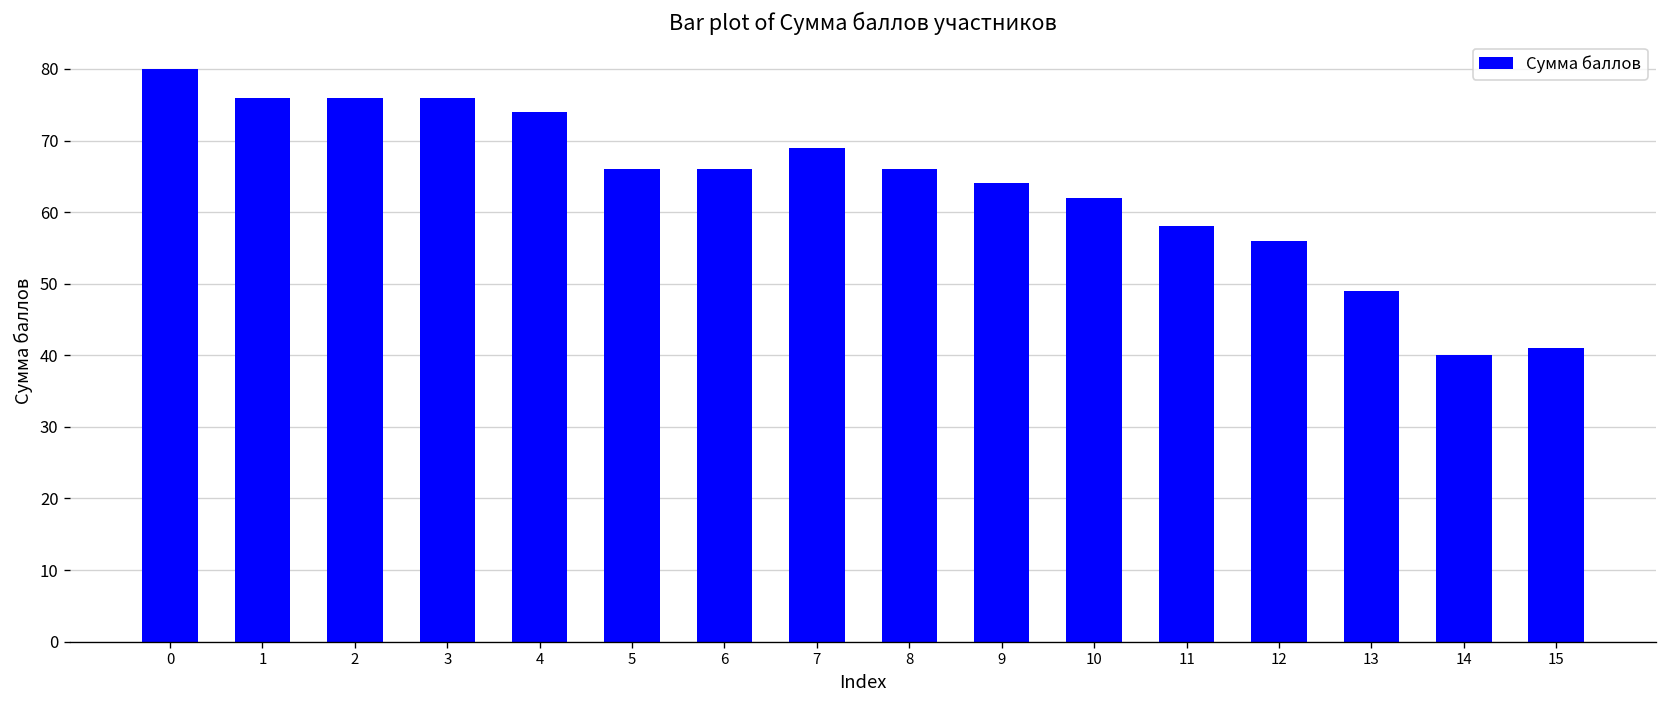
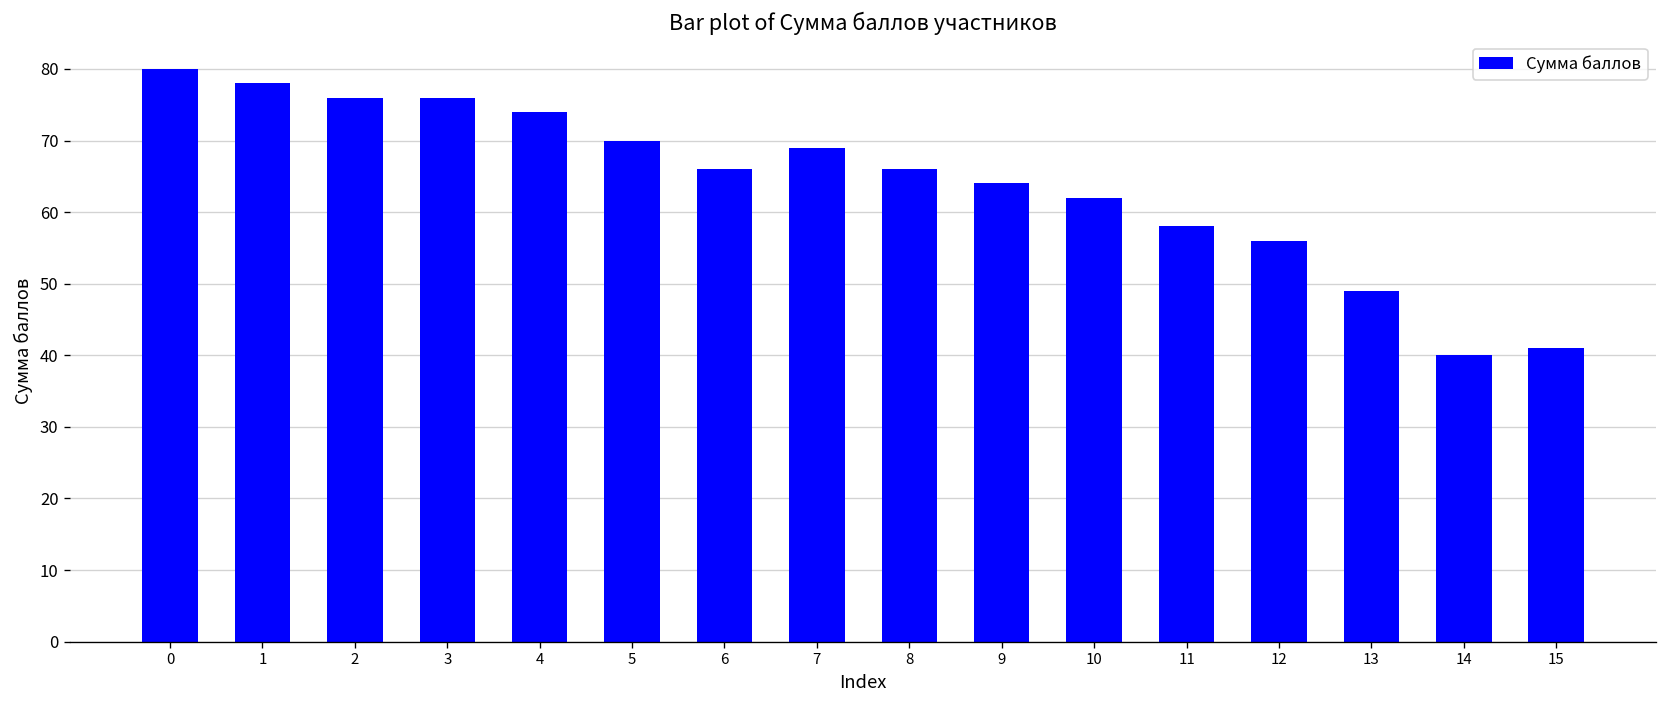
1: 76 -> 78
5: 66 -> 70
